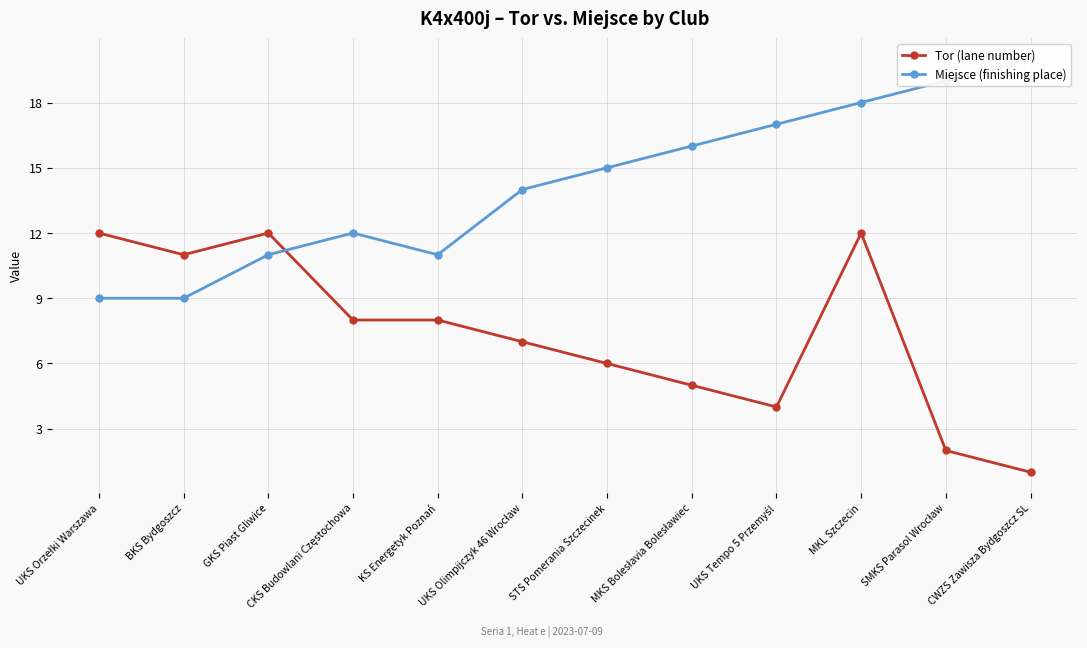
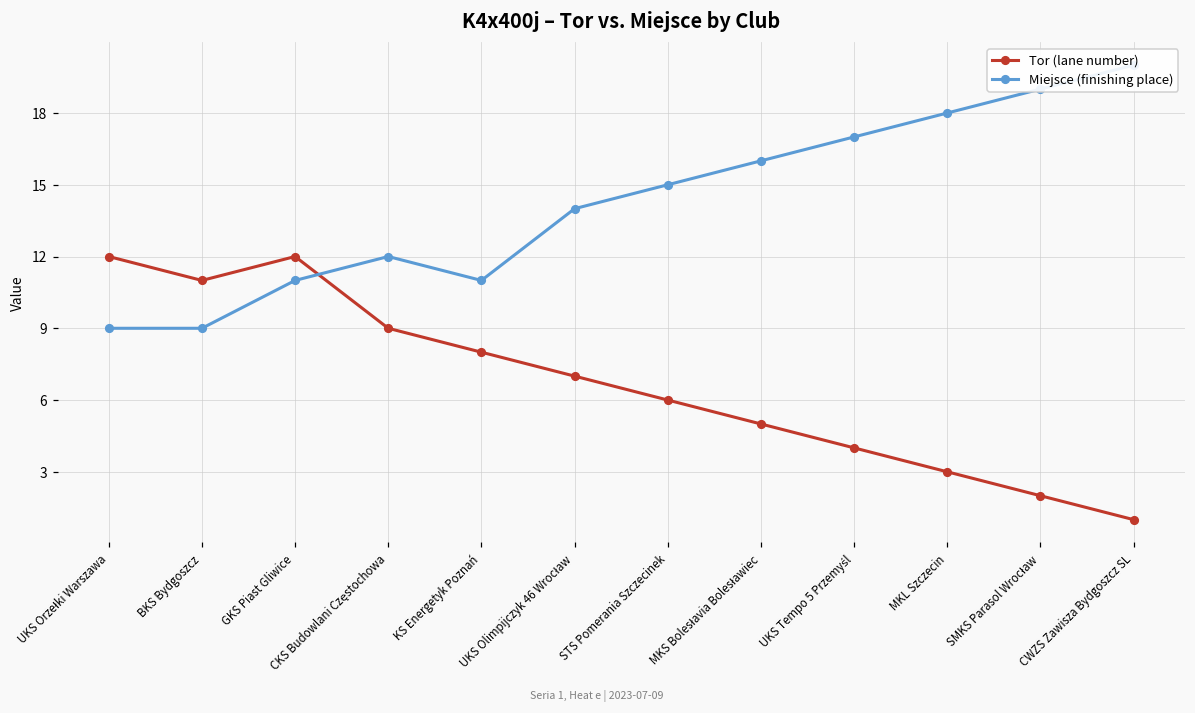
Tor (lane number), CKS Budowlani Częstochowa: 8 -> 9
Tor (lane number), MKL Szczecin: 12 -> 3
